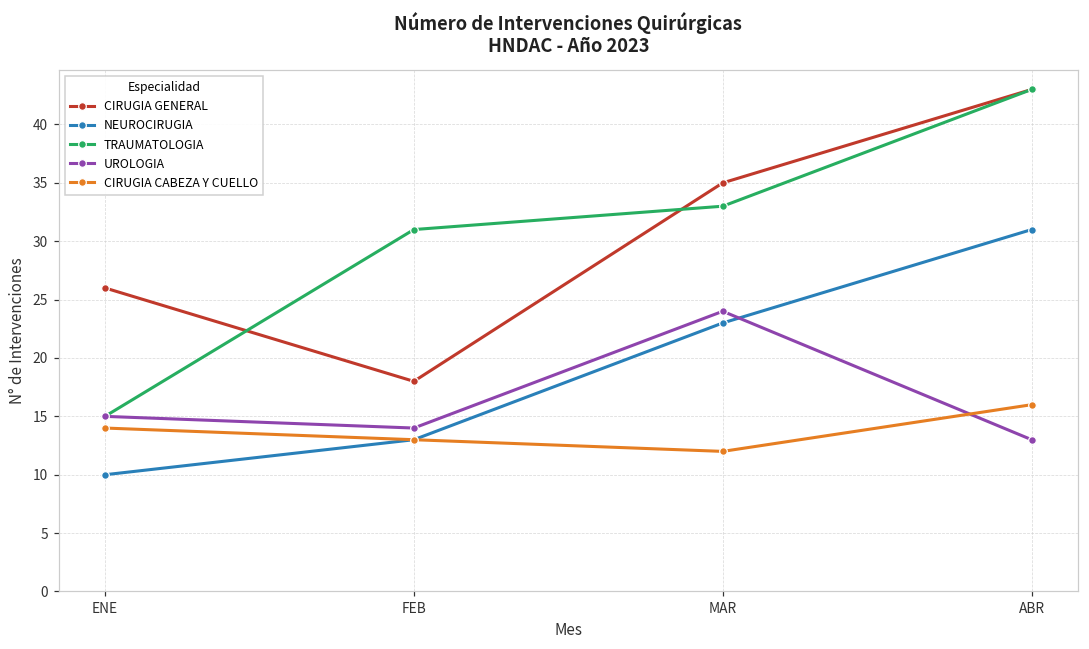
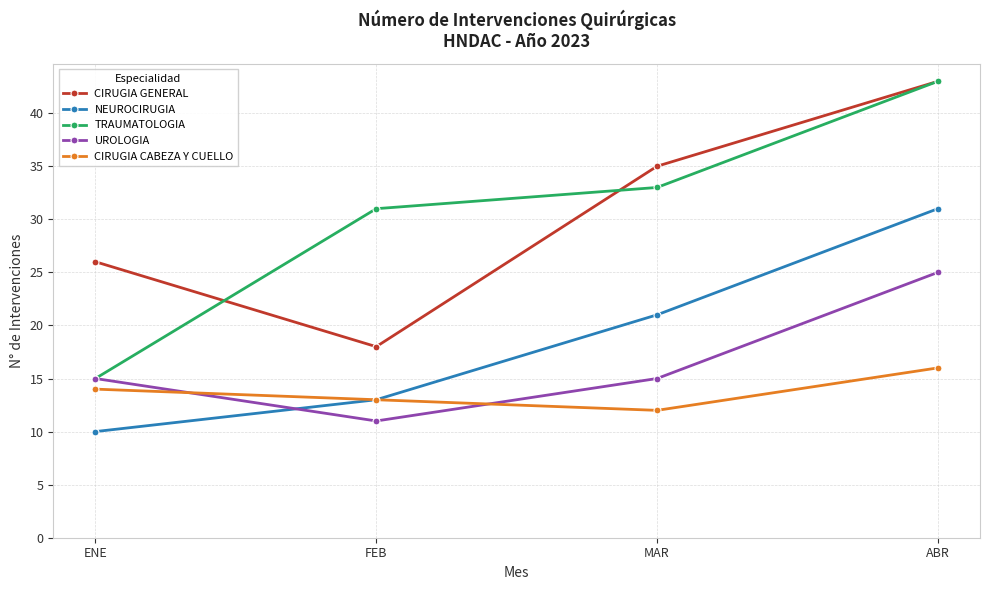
UROLOGIA, FEB: 14 -> 11
NEUROCIRUGIA, MAR: 23 -> 21
UROLOGIA, MAR: 24 -> 15
UROLOGIA, ABR: 13 -> 25
